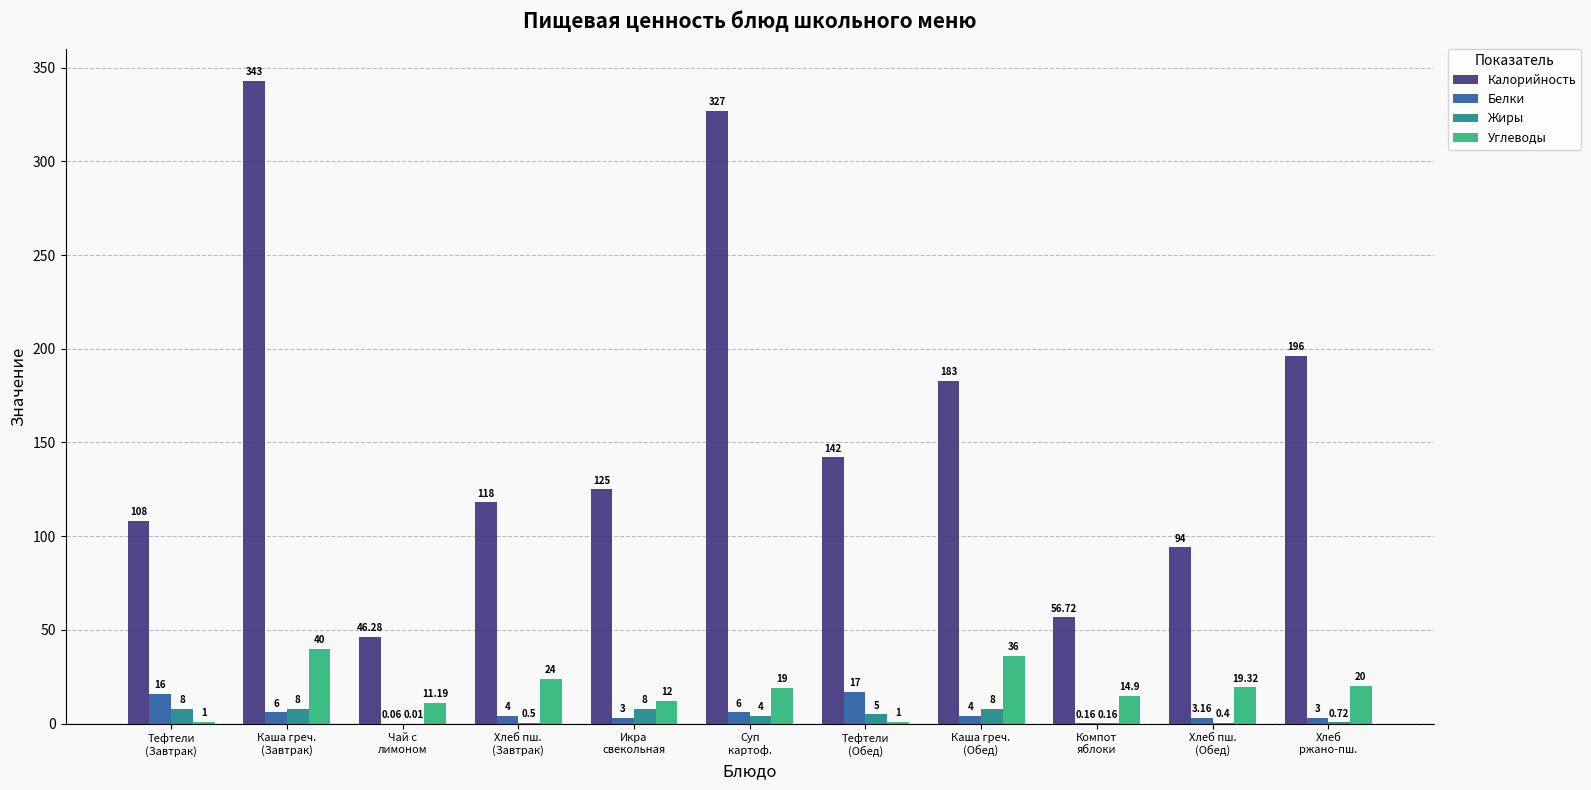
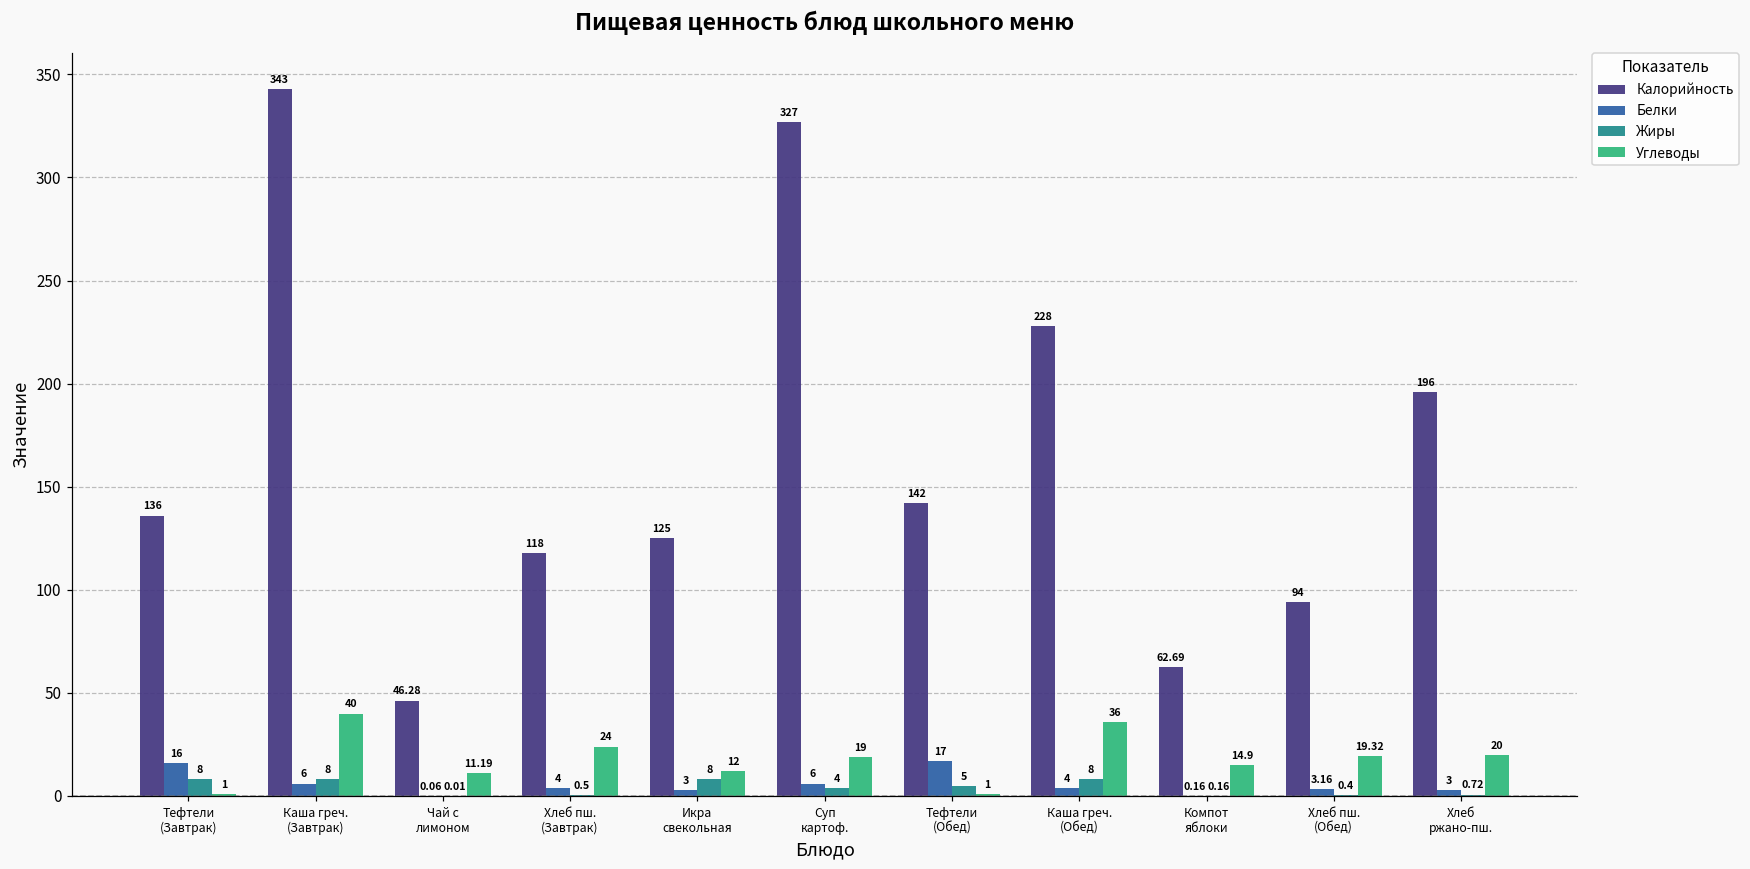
Калорийность, Тефтели (Завтрак): 108 -> 136
Калорийность, Каша греч. (Обед): 183 -> 228
Калорийность, Компот яблоки: 56.72 -> 62.69
